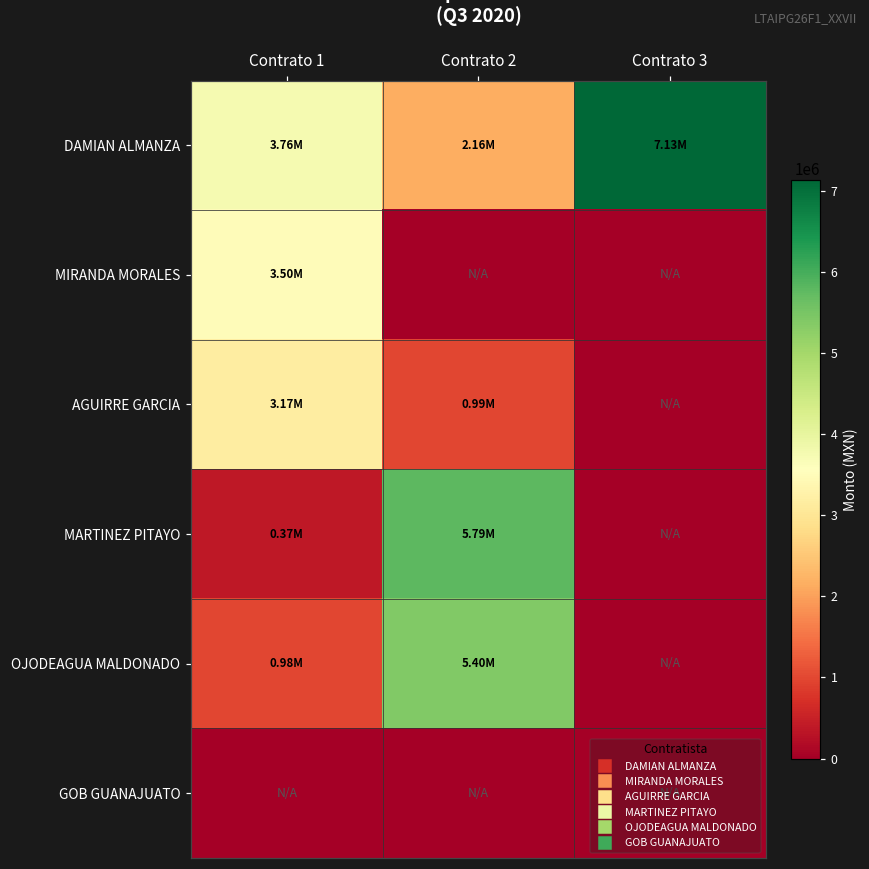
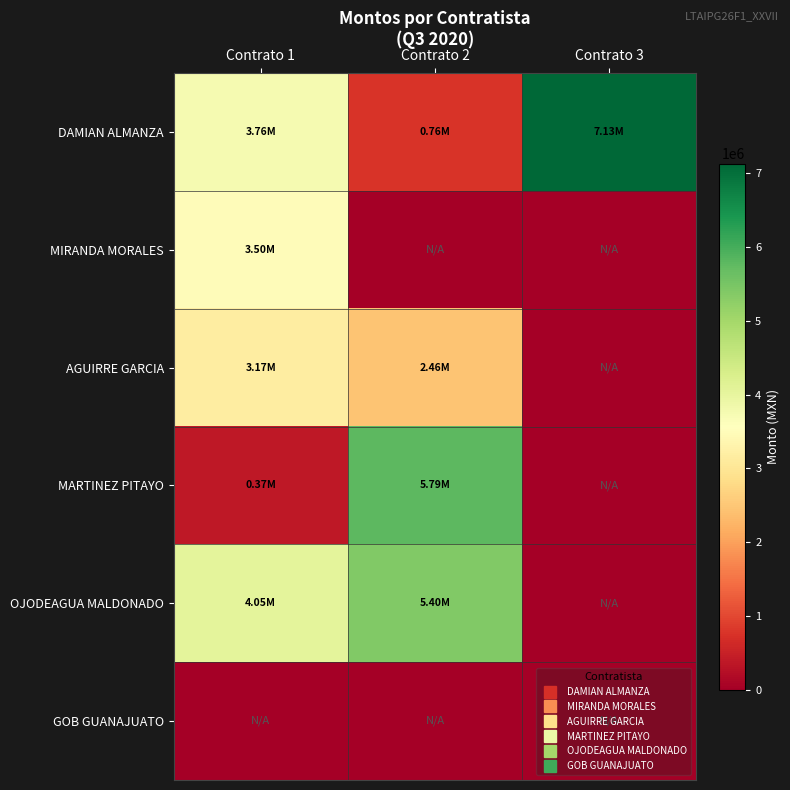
DAMIAN ALMANZA, Contrato 2: 2.16M -> 0.76M
AGUIRRE GARCIA, Contrato 2: 0.99M -> 2.46M
OJODEAGUA MALDONADO, Contrato 1: 0.98M -> 4.05M
